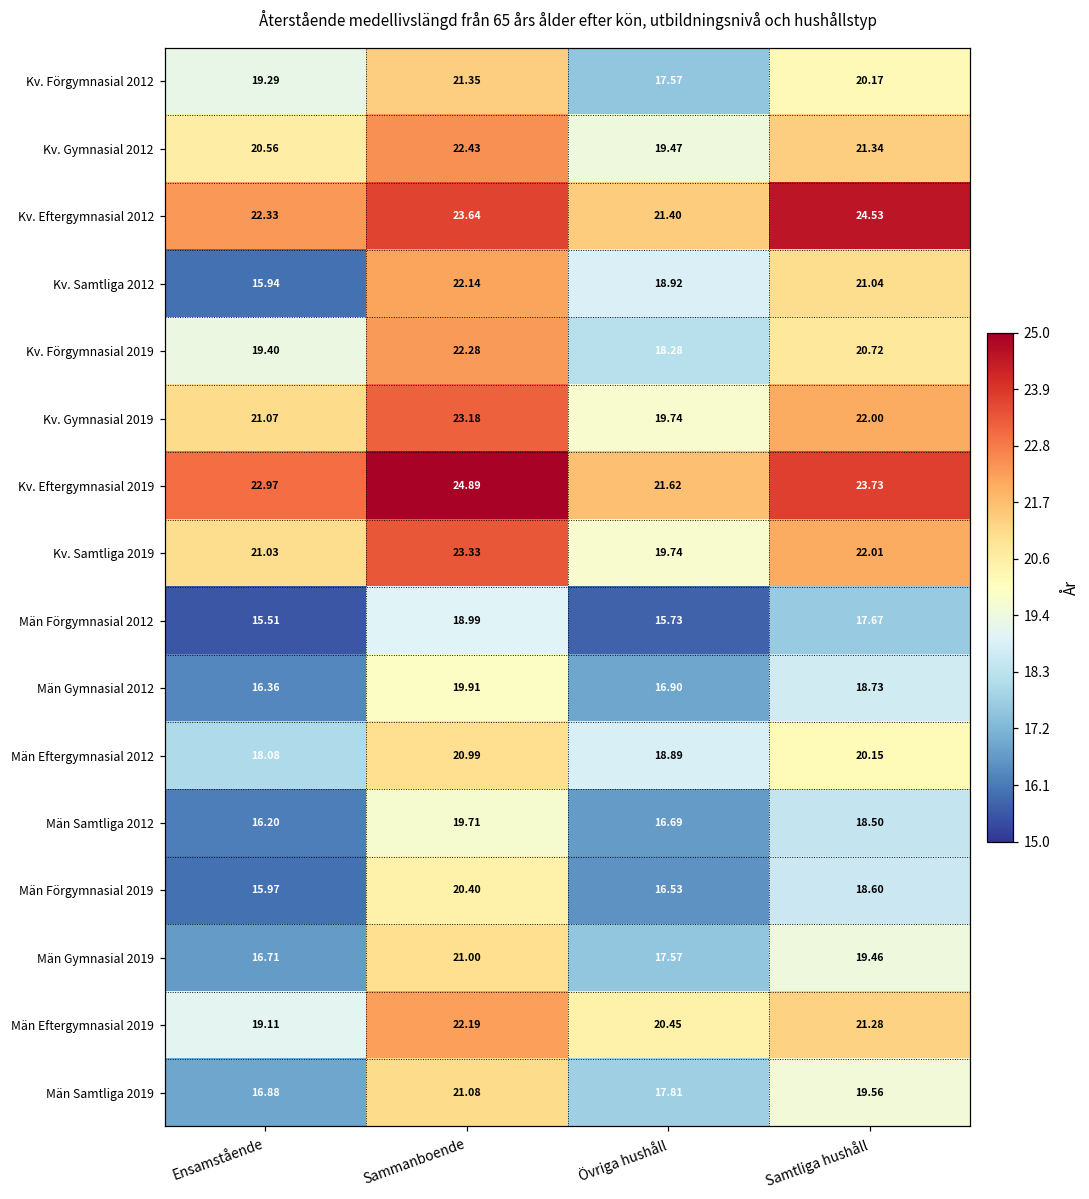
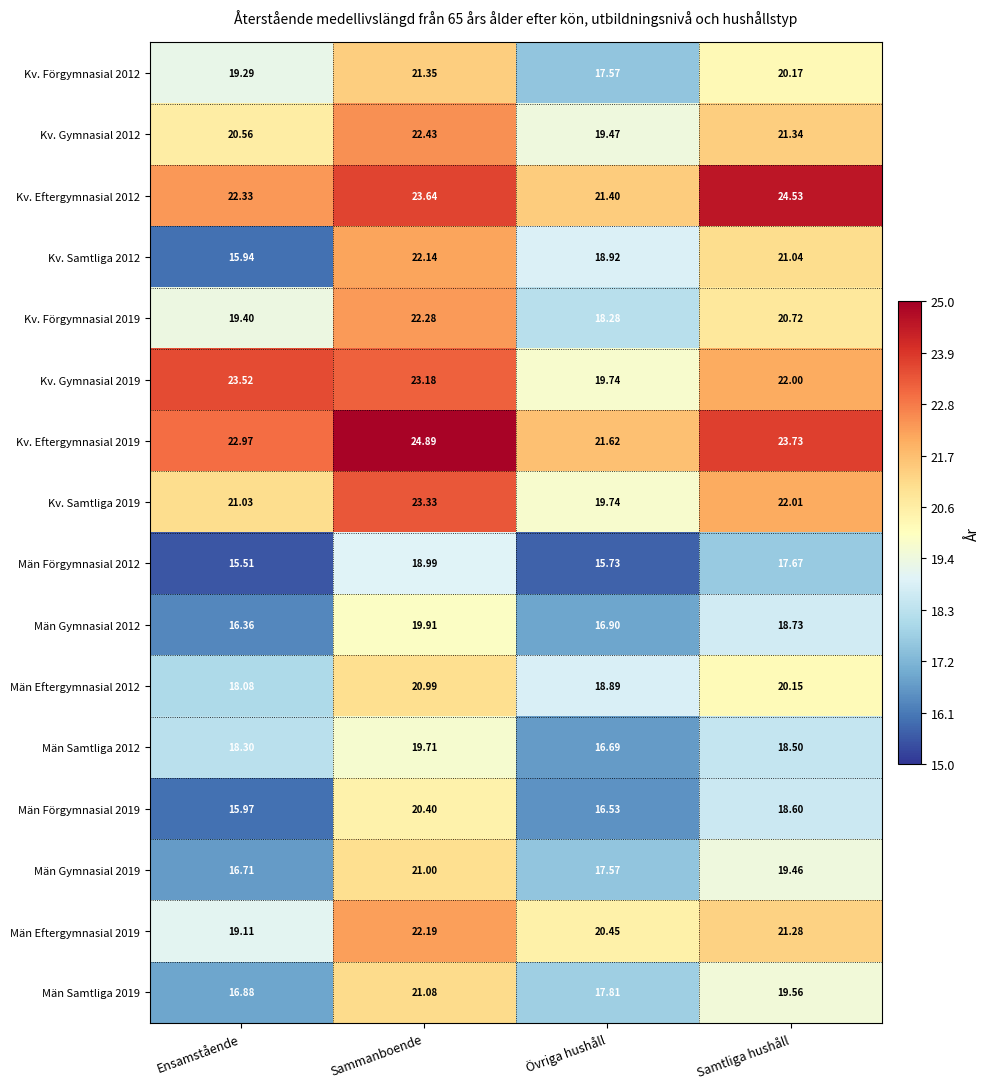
Kv. Gymnasial 2019, Ensamstående: 21.07 -> 23.52
Män Samtliga 2012, Ensamstående: 16.20 -> 18.30
